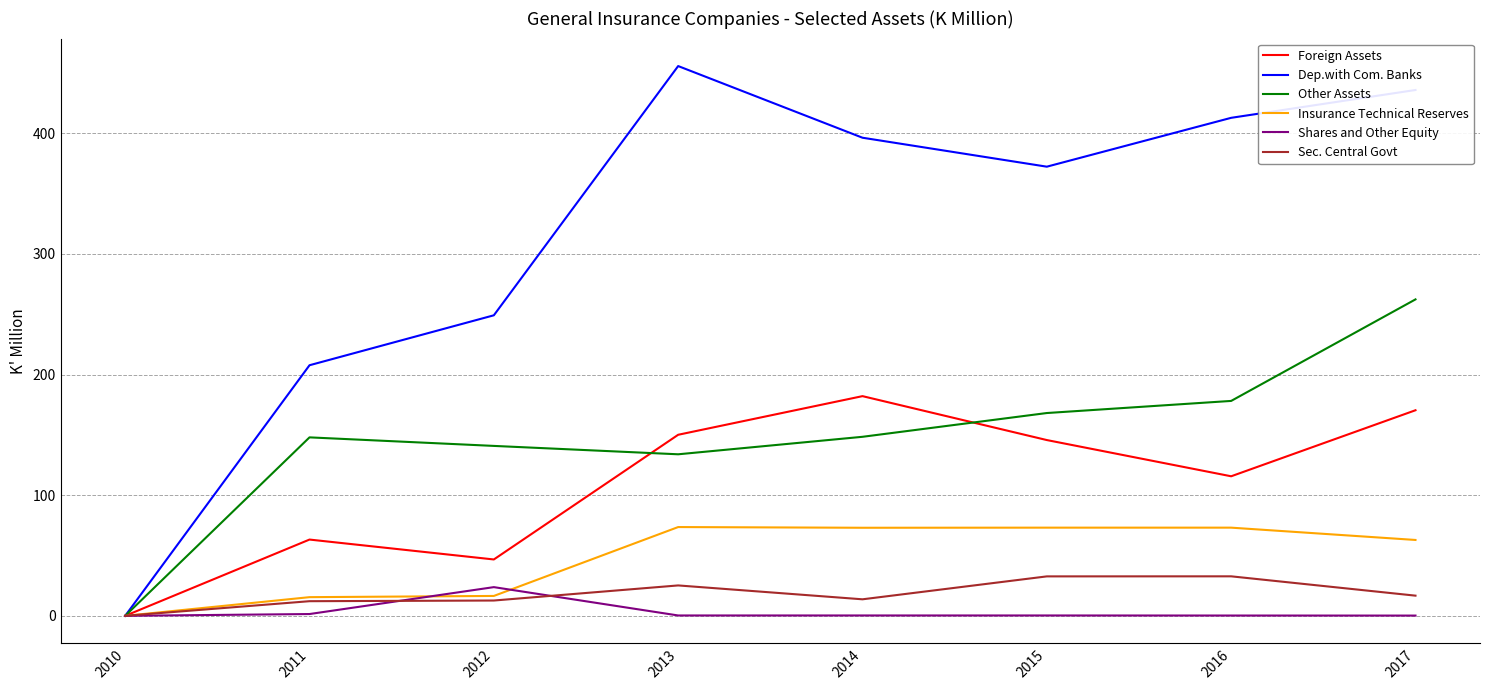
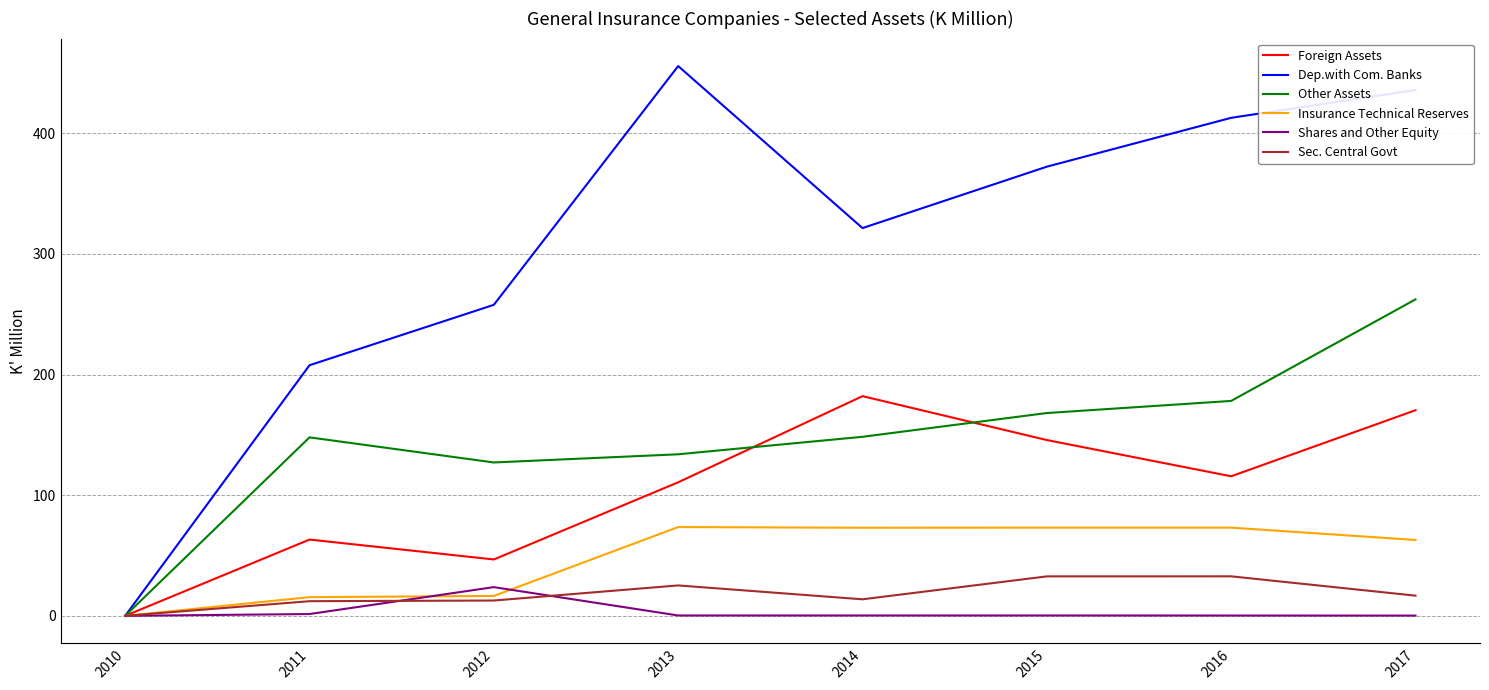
Dep.with Com. Banks, 2012: 249 -> 258
Other Assets, 2012: 141 -> 127
Foreign Assets, 2013: 150 -> 111
Dep.with Com. Banks, 2014: 396 -> 321
